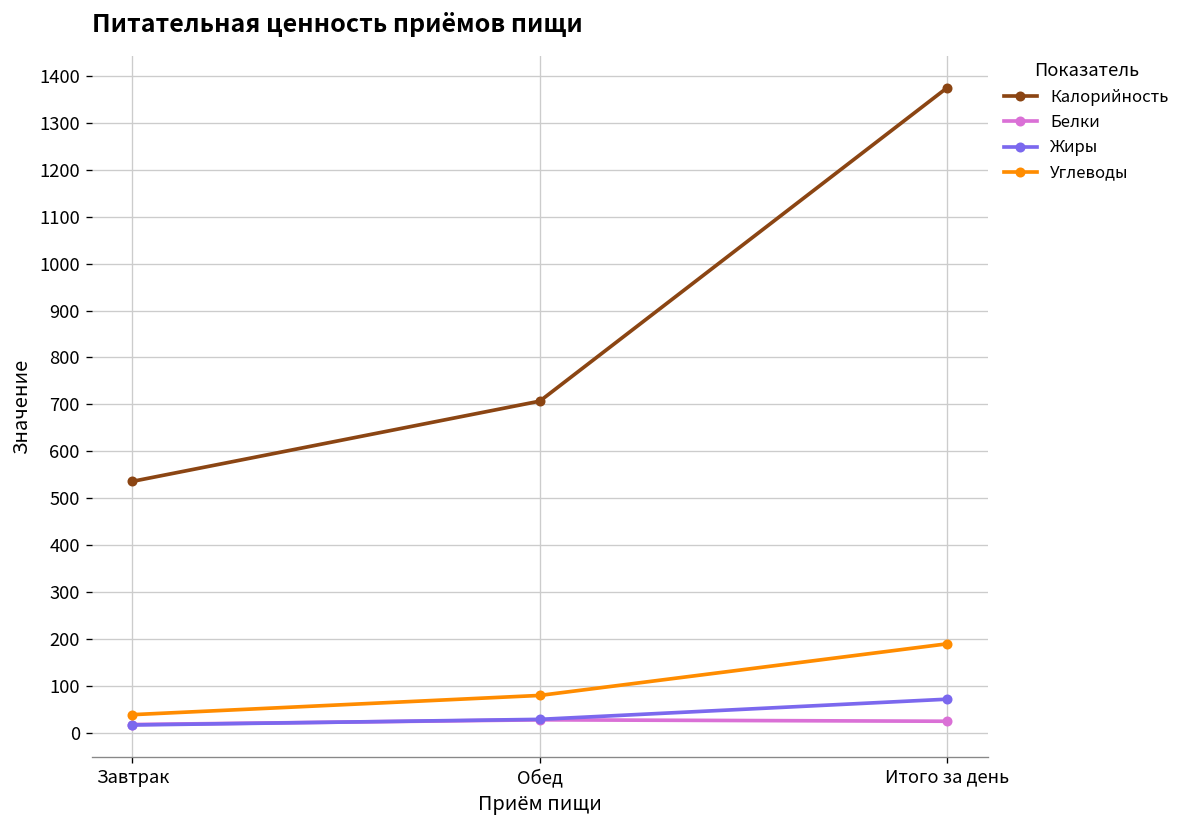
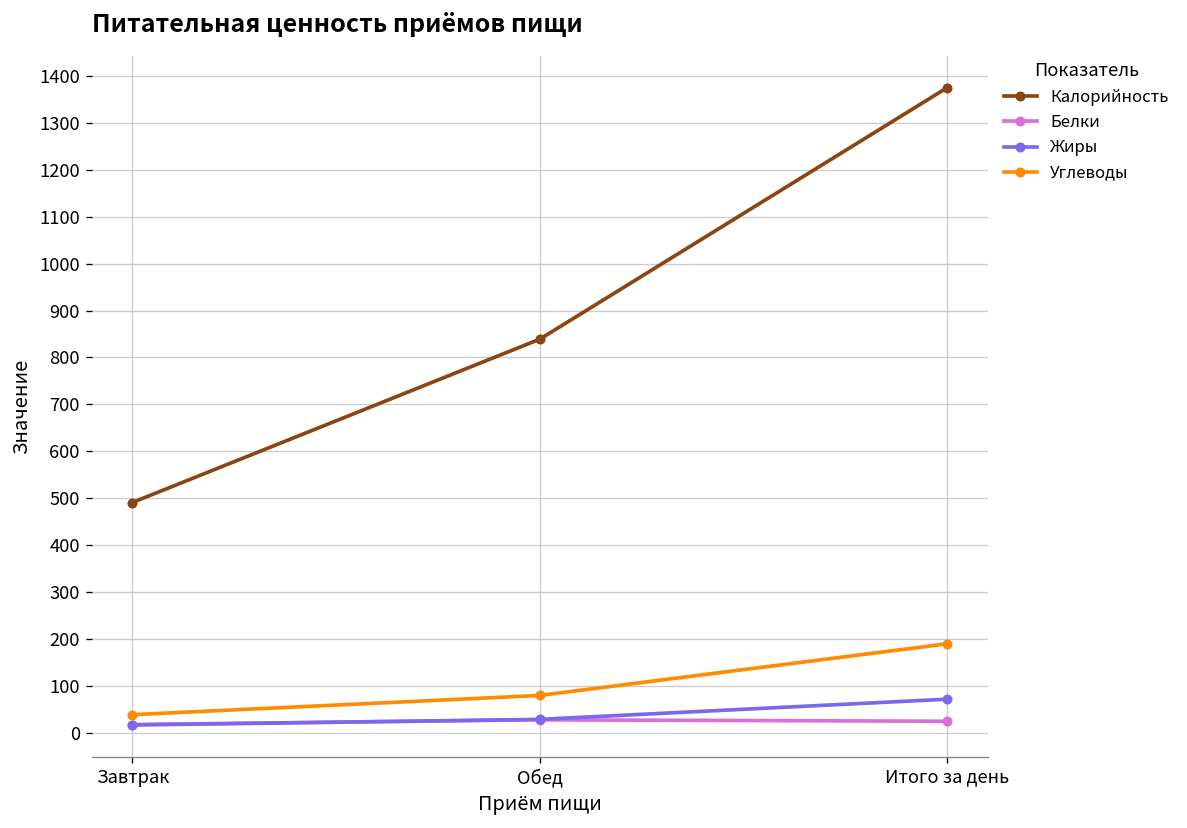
Калорийность, Завтрак: 540 -> 490
Калорийность, Обед: 710 -> 840
